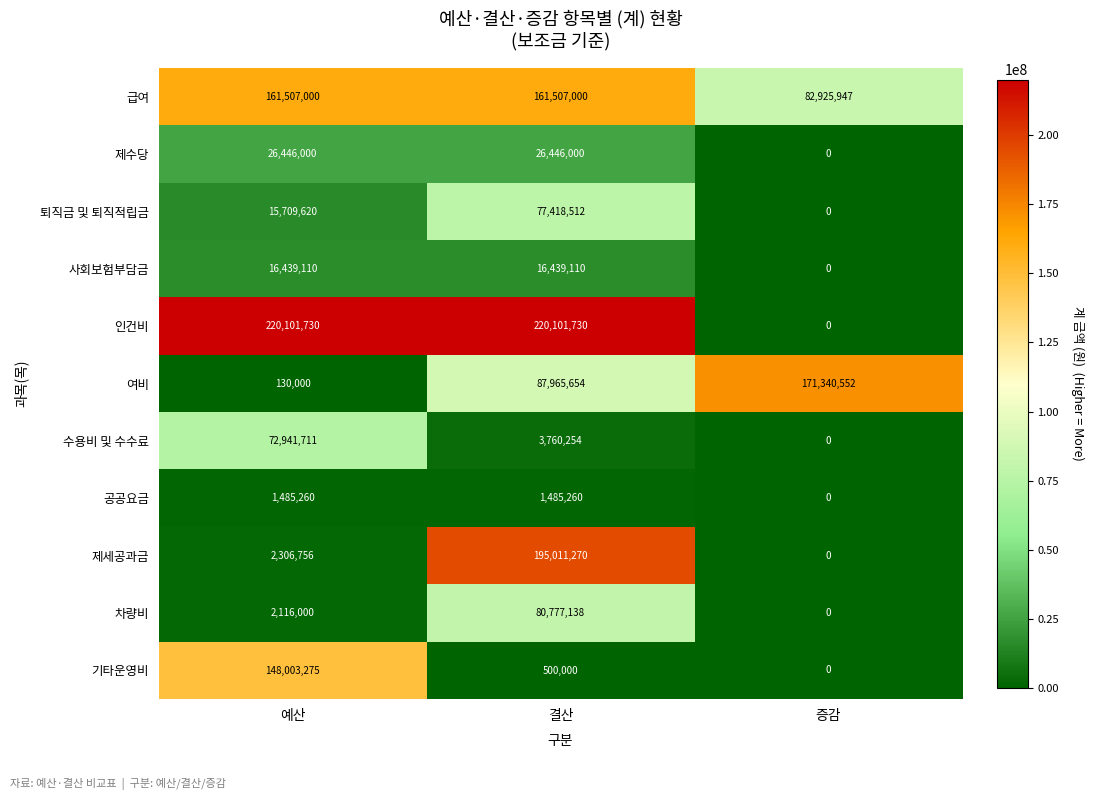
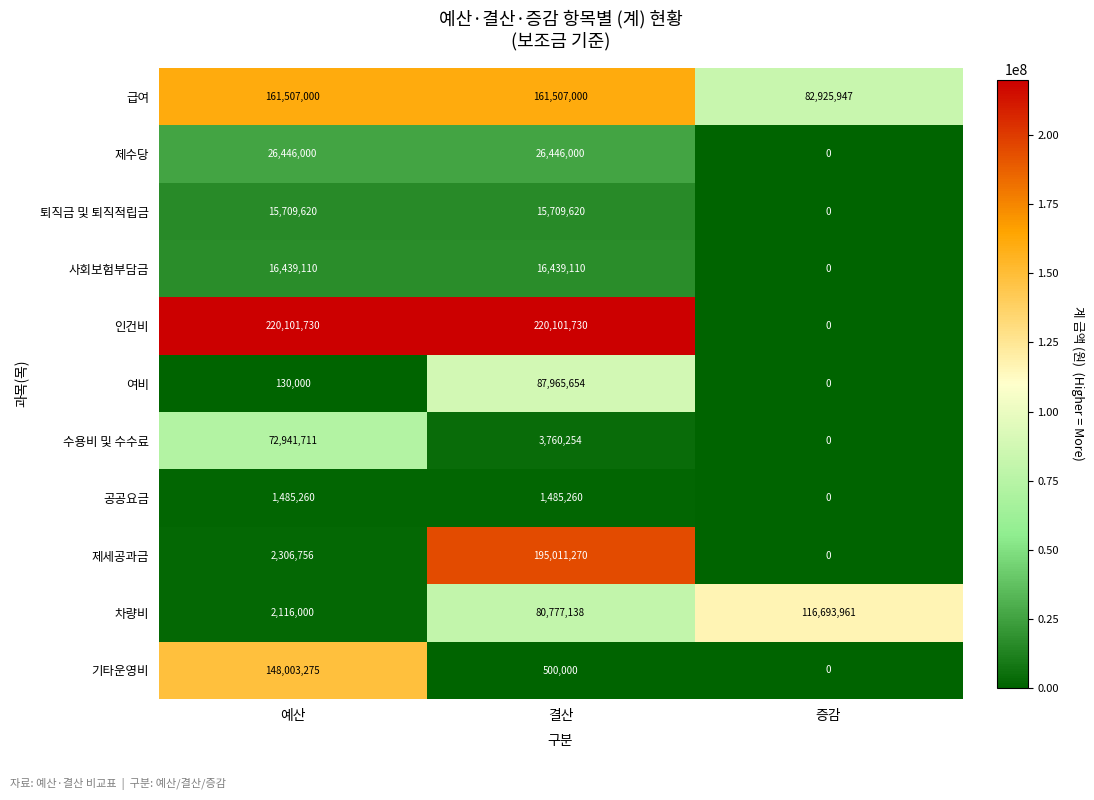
퇴직금 및 퇴직적립금, 결산: 77,418,512 -> 15,709,620
여비, 증감: 171,340,552 -> 0
차량비, 증감: 0 -> 116,693,961
